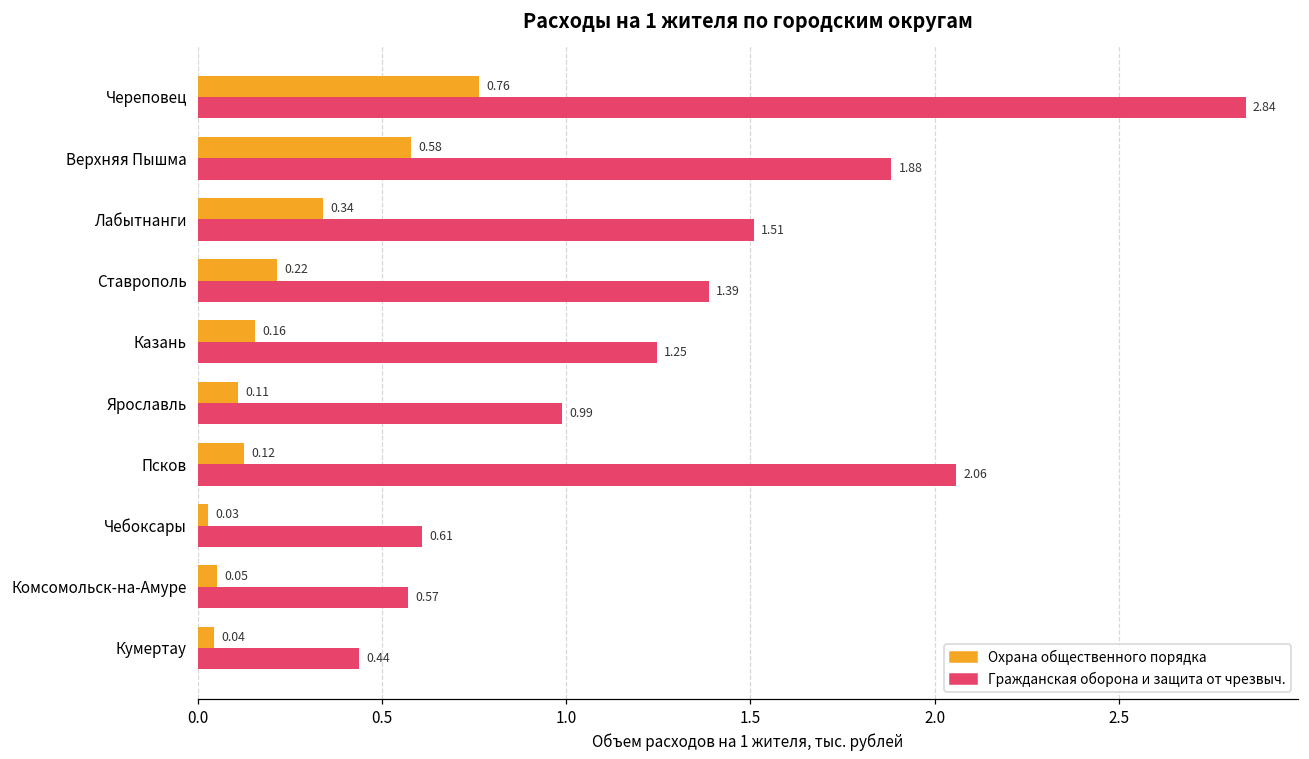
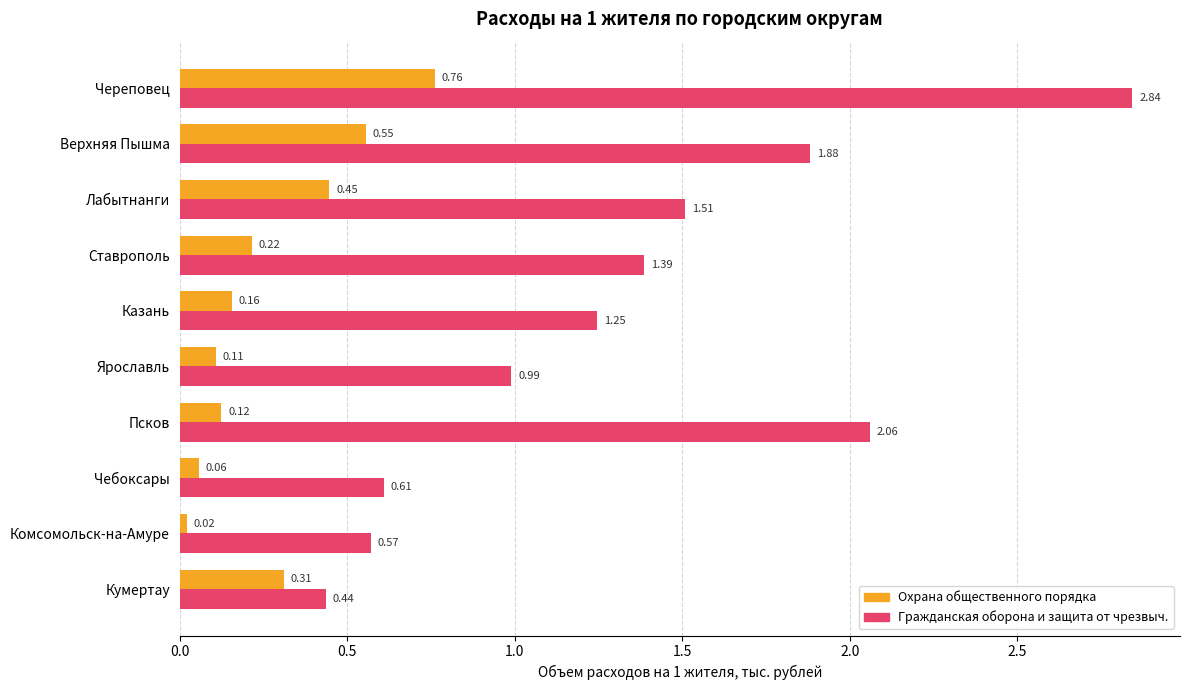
Охрана общественного порядка, Верхняя Пышма: 0.58 -> 0.55
Охрана общественного порядка, Лабытнанги: 0.34 -> 0.45
Охрана общественного порядка, Чебоксары: 0.03 -> 0.06
Охрана общественного порядка, Комсомольск-на-Амуре: 0.05 -> 0.02
Охрана общественного порядка, Кумертау: 0.04 -> 0.31
